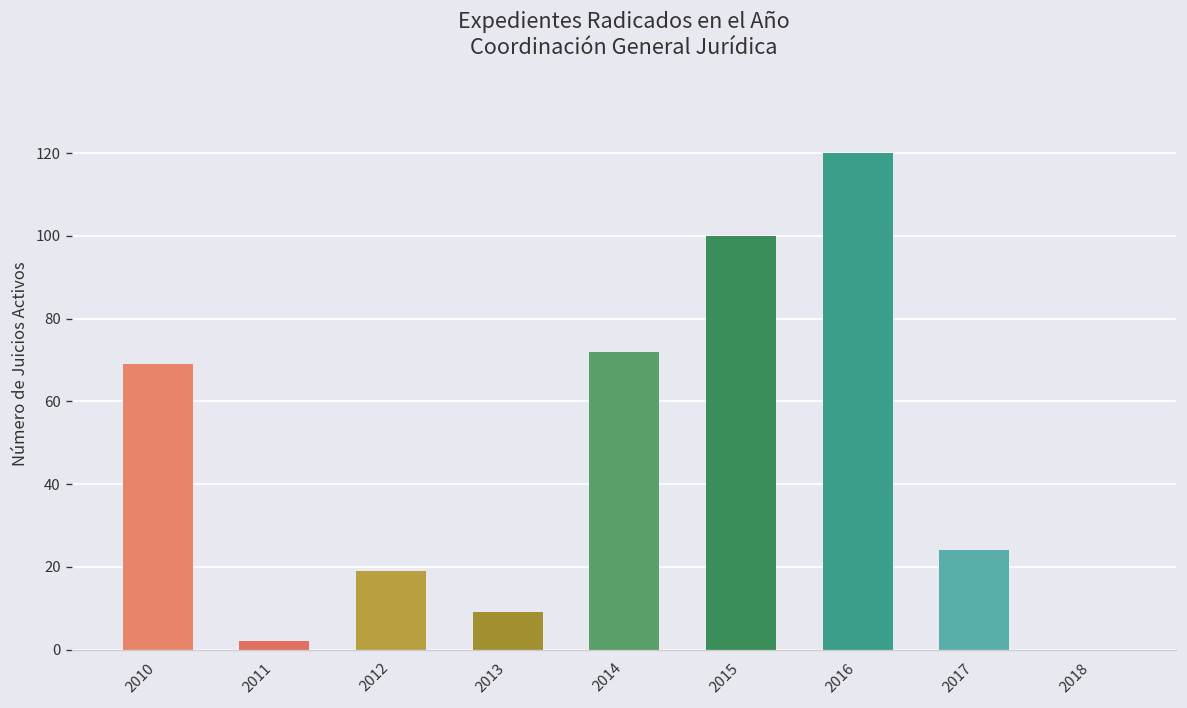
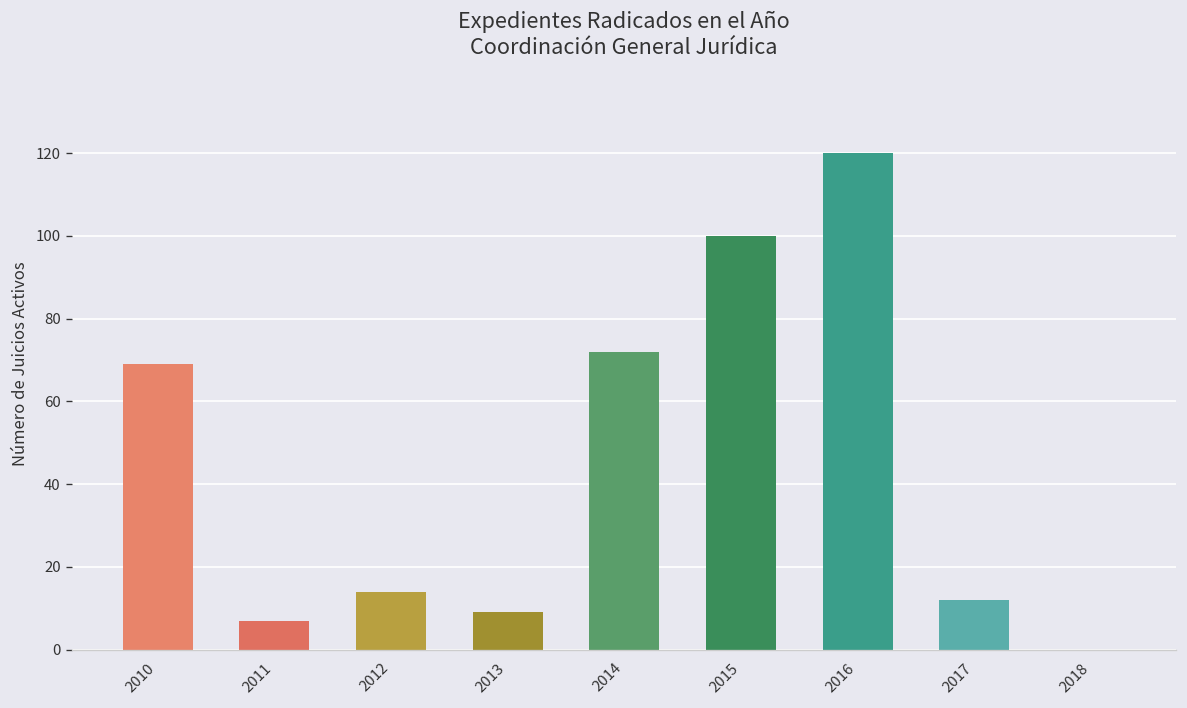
2011: 2 -> 7
2012: 19 -> 14
2017: 24 -> 12
